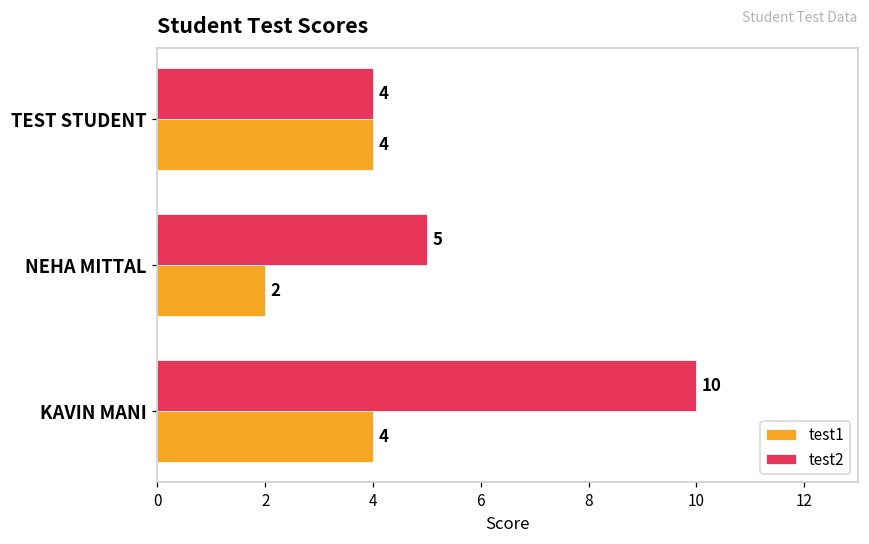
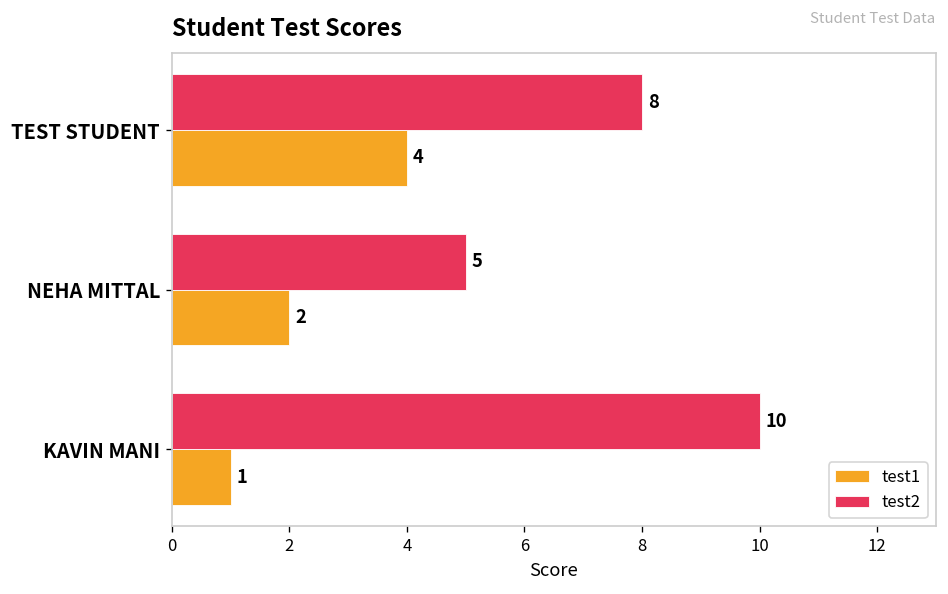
test2, TEST STUDENT: 4 -> 8
test1, KAVIN MANI: 4 -> 1
